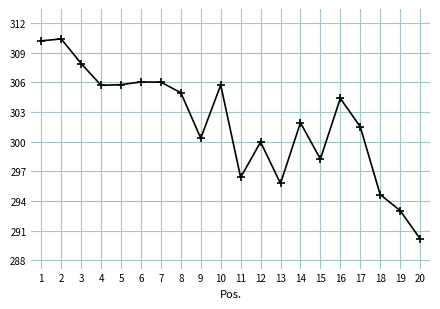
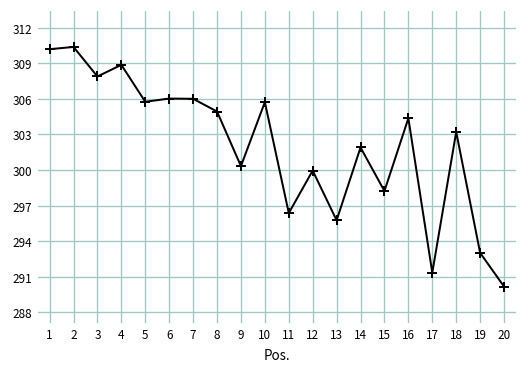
4: 306 -> 309
17: 302 -> 291
18: 295 -> 303
